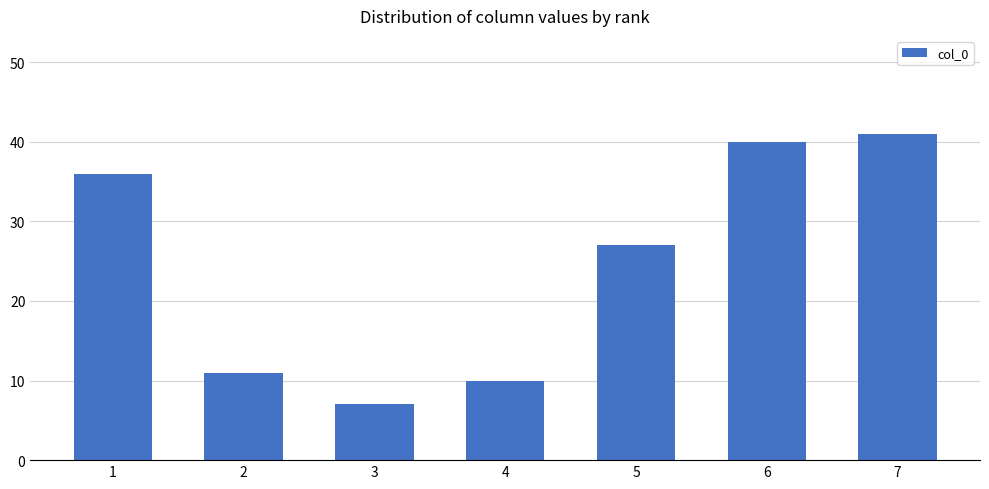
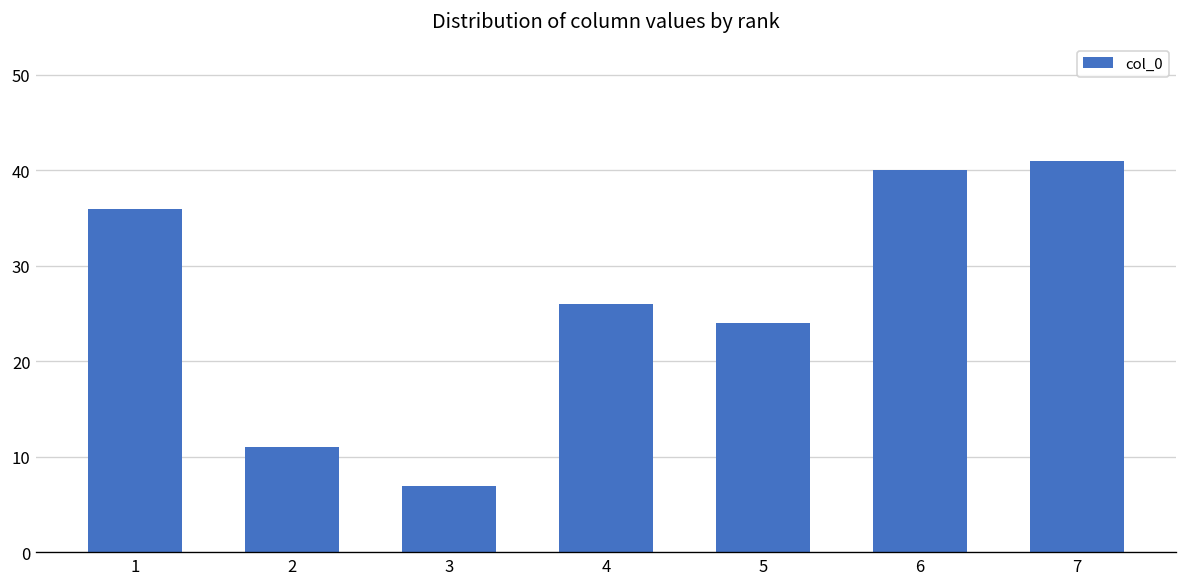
4: 10 -> 26
5: 27 -> 24
